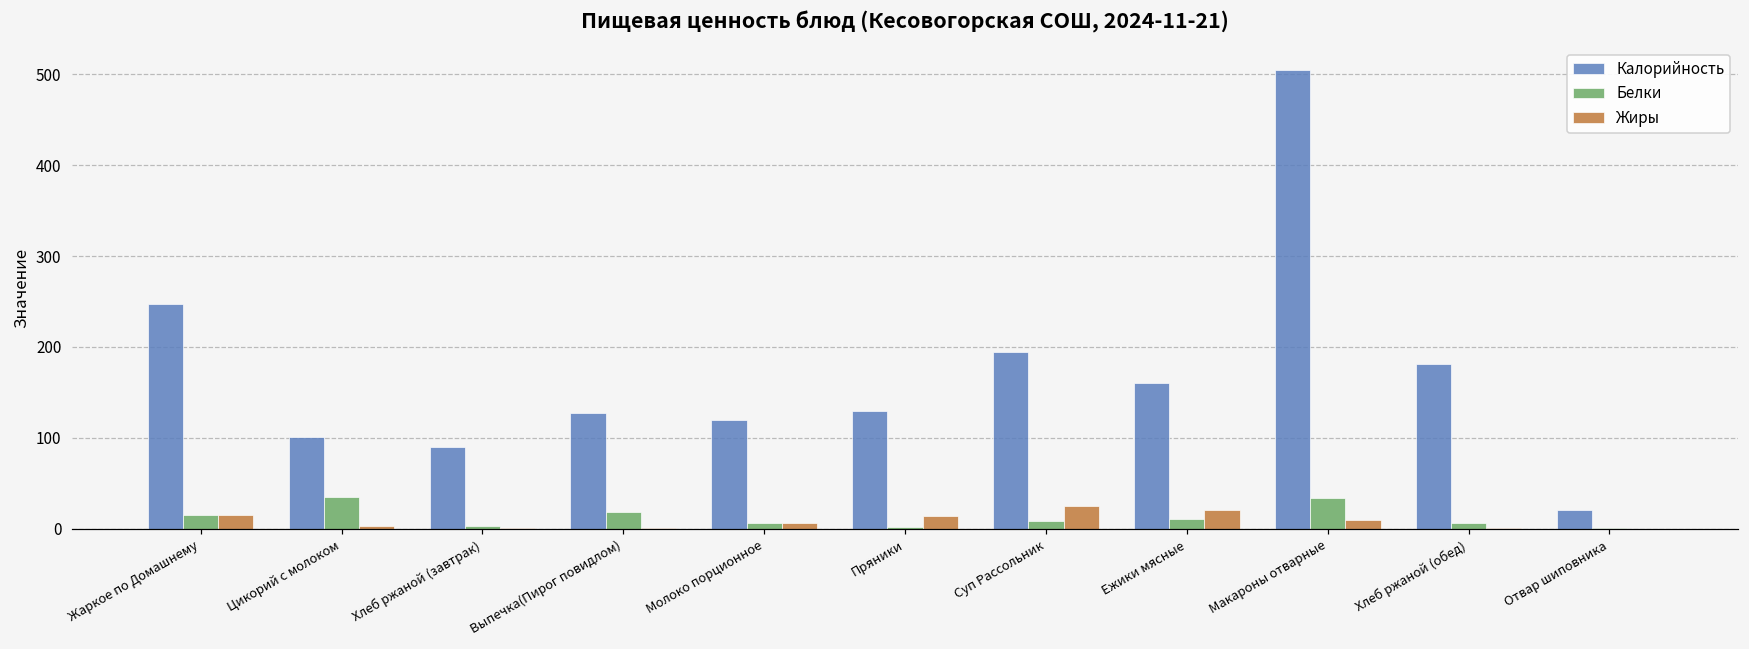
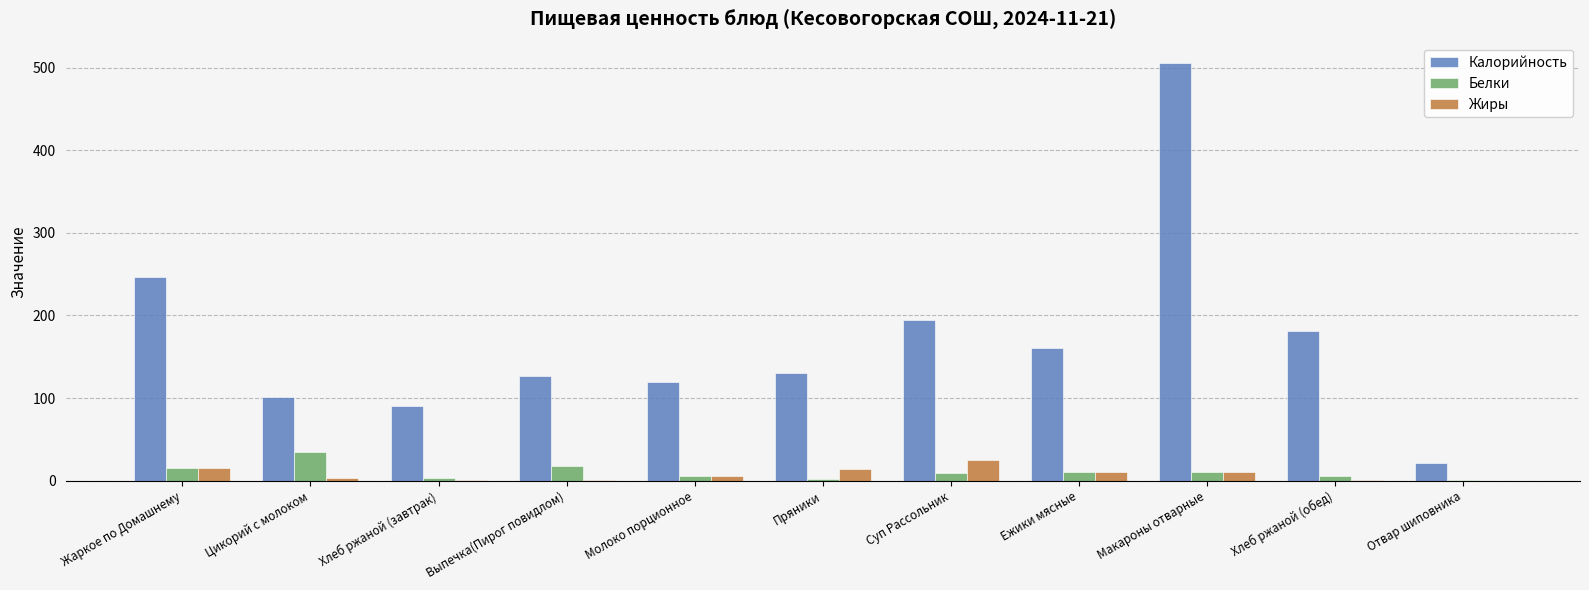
Жиры, Ежики мясные: 20 -> 10
Белки, Макароны отварные: 30 -> 10
